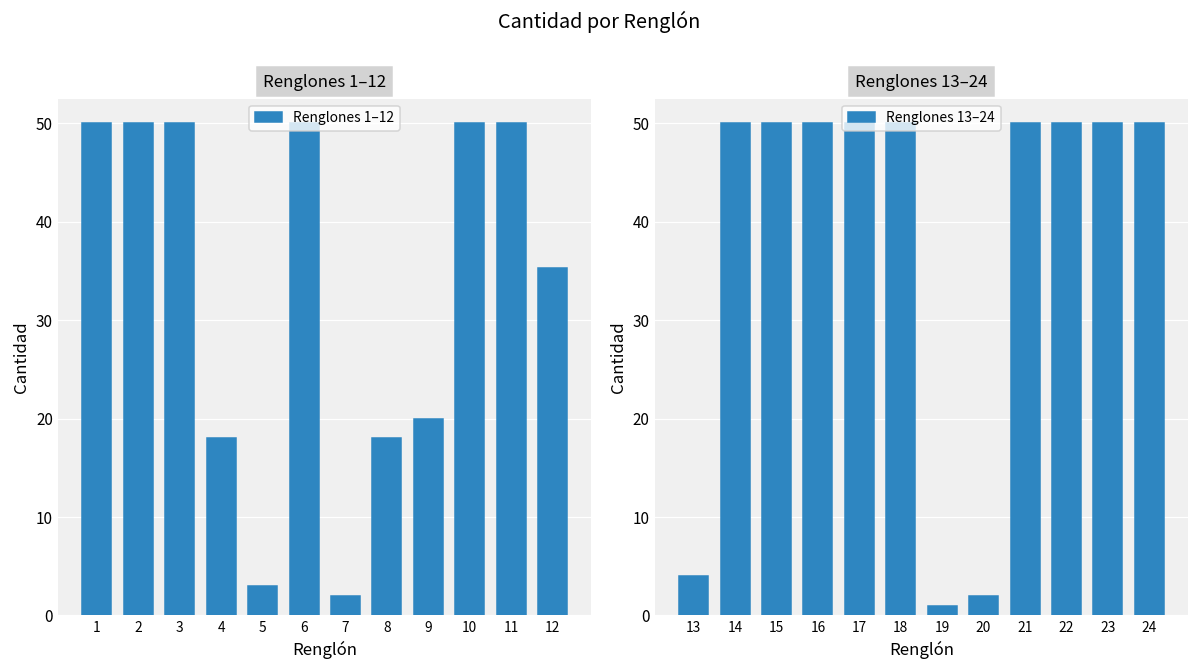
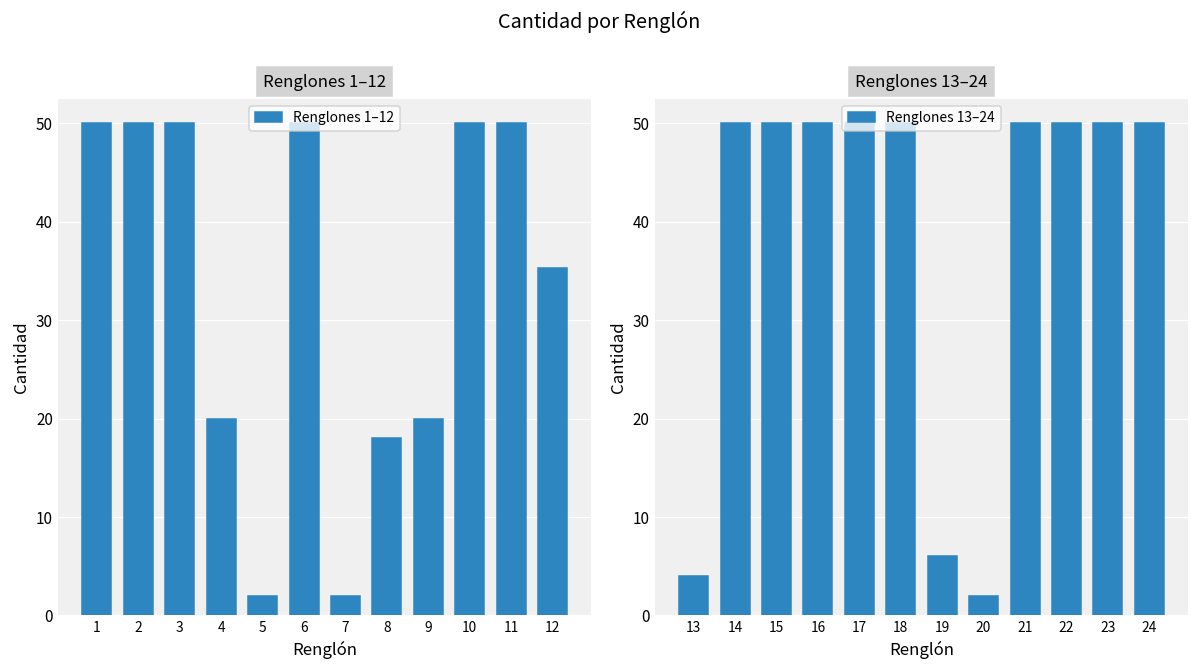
Renglones 1–12, 4: 18 -> 20
Renglones 1–12, 5: 3 -> 2
Renglones 13–24, 19: 1 -> 6
